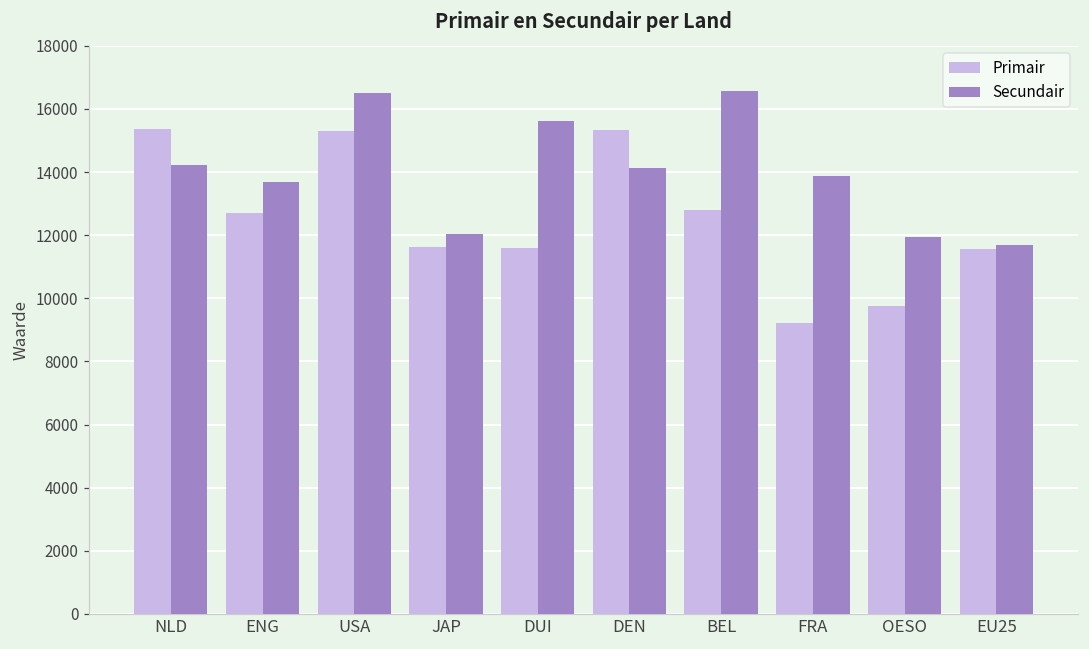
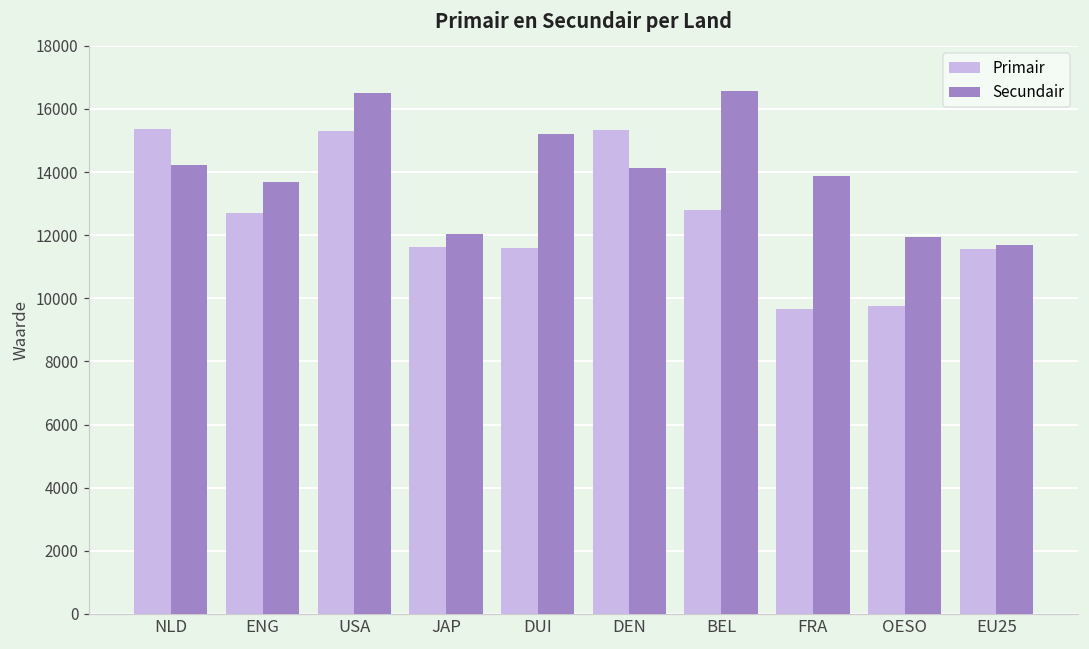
Secundair, DUI: 15600 -> 15200
Primair, FRA: 9200 -> 9700
